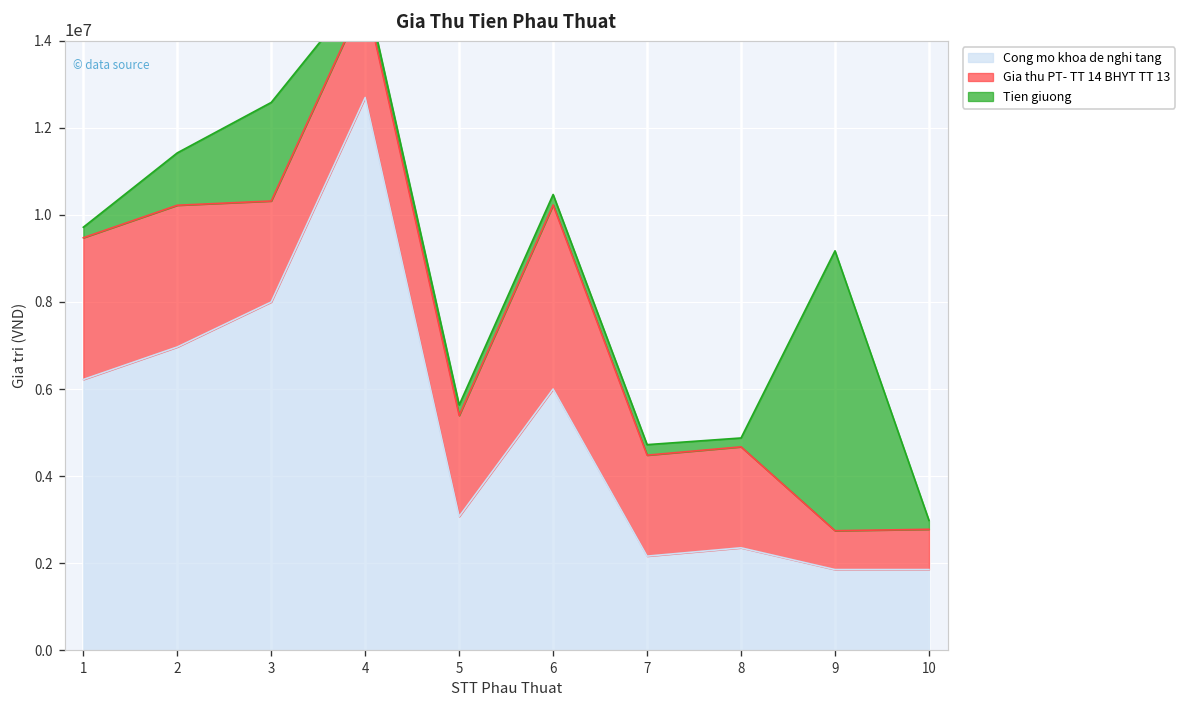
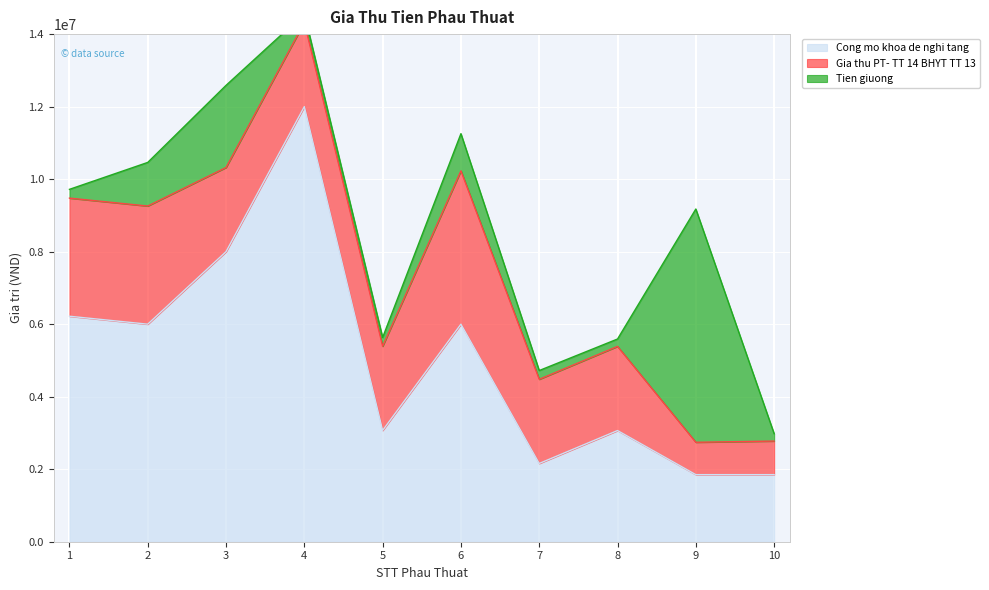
Cong mo khoa de nghi tang, 2: 7000000 -> 6000000
Cong mo khoa de nghi tang, 4: 12700000 -> 12000000
Tien giuong, 6: 200000 -> 1000000
Cong mo khoa de nghi tang, 8: 2400000 -> 3100000
